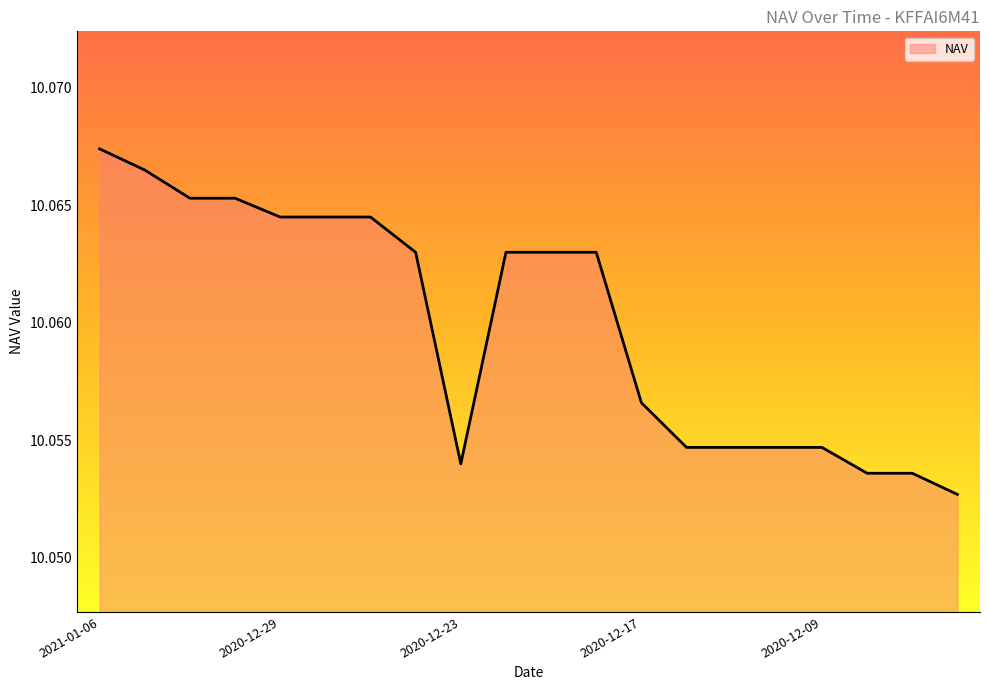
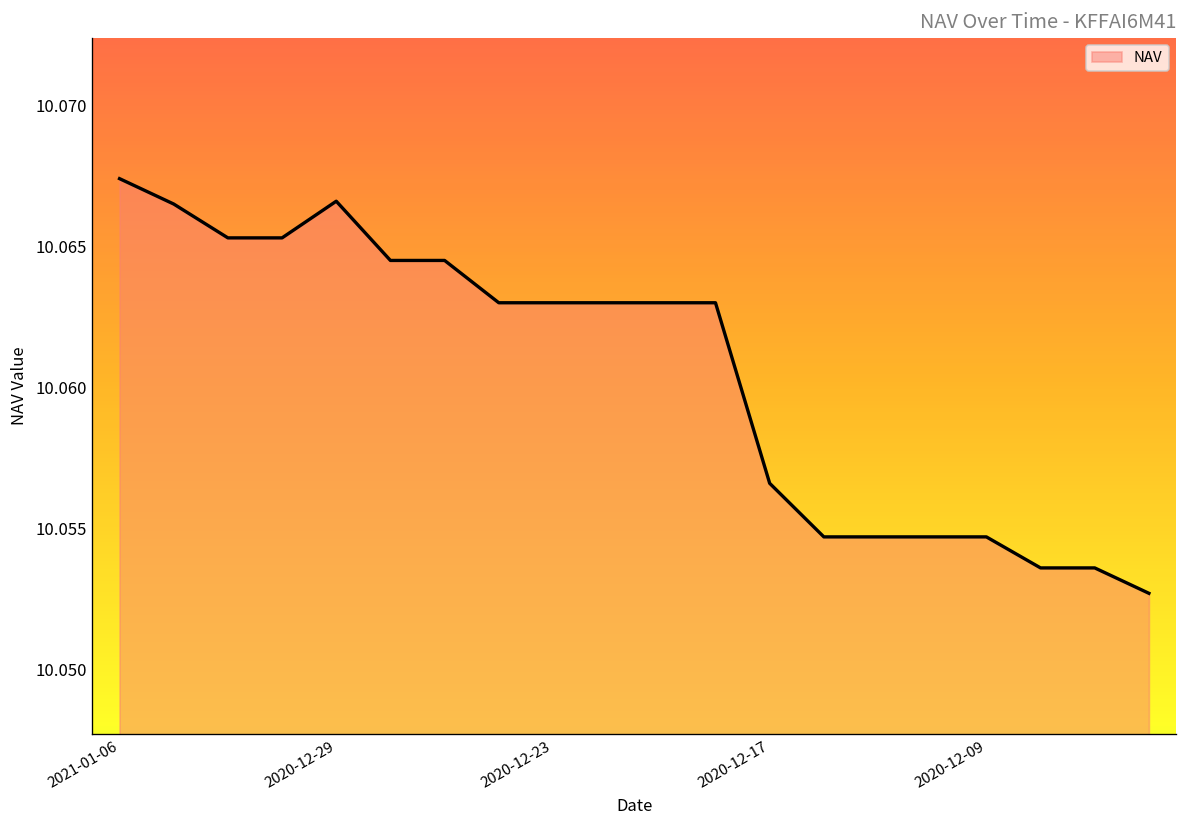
2020-12-29: 10.0645 -> 10.0666
2020-12-23: 10.054 -> 10.063
